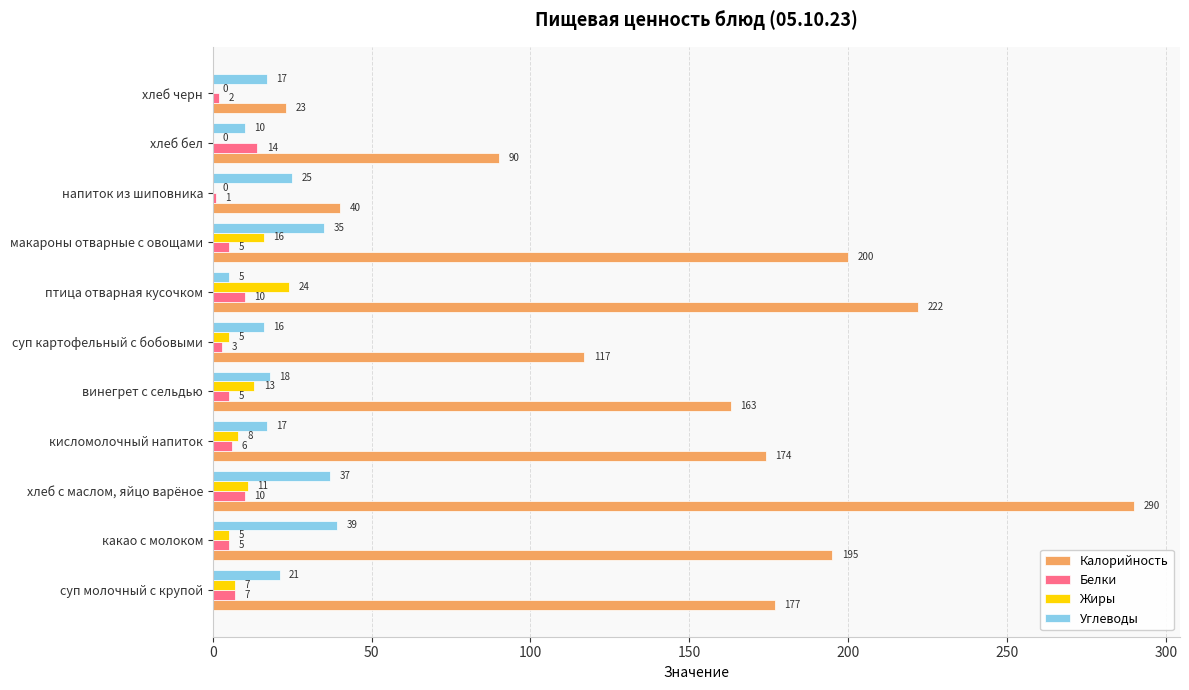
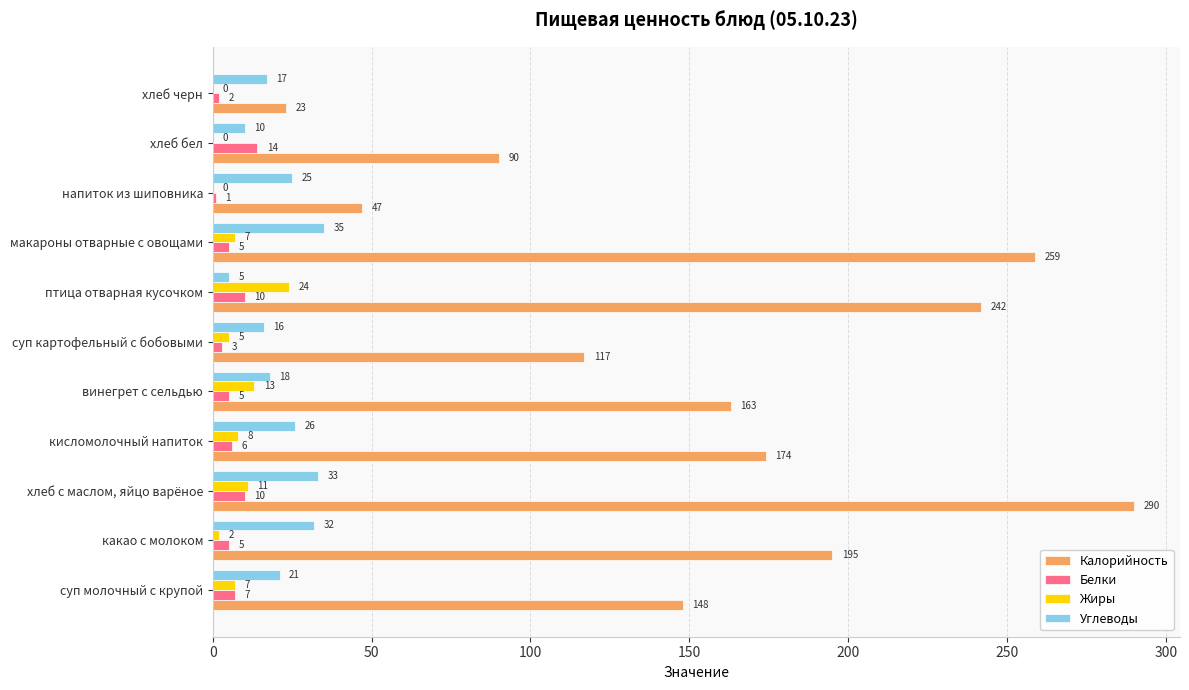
Калорийность, напиток из шиповника: 40 -> 47
Жиры, макароны отварные с овощами: 16 -> 7
Калорийность, макароны отварные с овощами: 200 -> 259
Калорийность, птица отварная кусочком: 222 -> 242
Углеводы, кисломолочный напиток: 17 -> 26
Углеводы, хлеб с маслом, яйцо варёное: 37 -> 33
Углеводы, какао с молоком: 39 -> 32
Жиры, какао с молоком: 5 -> 2
Калорийность, суп молочный с крупой: 177 -> 148
